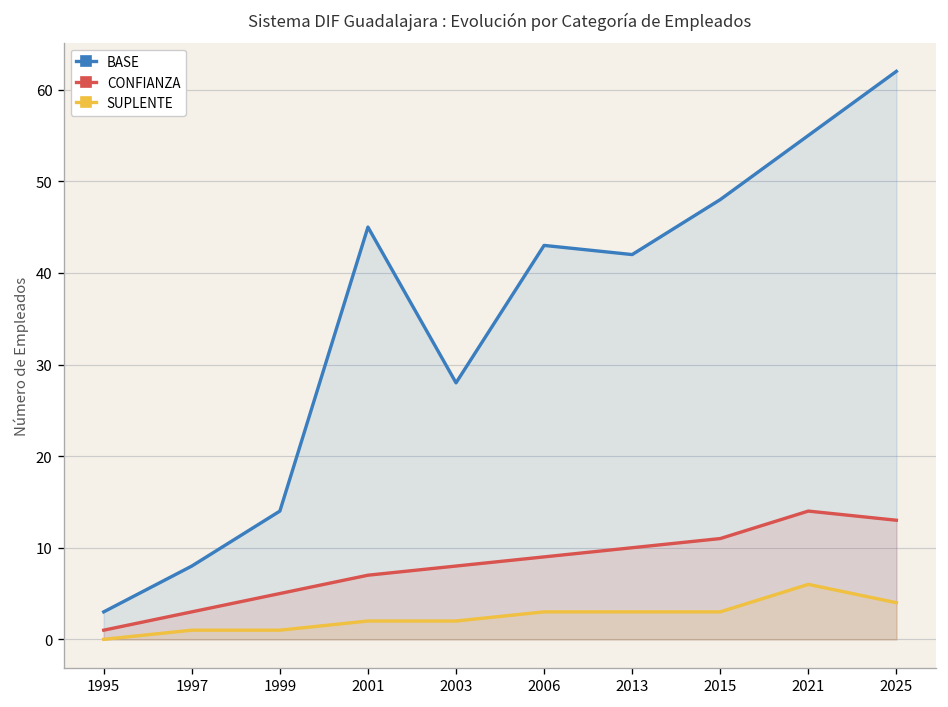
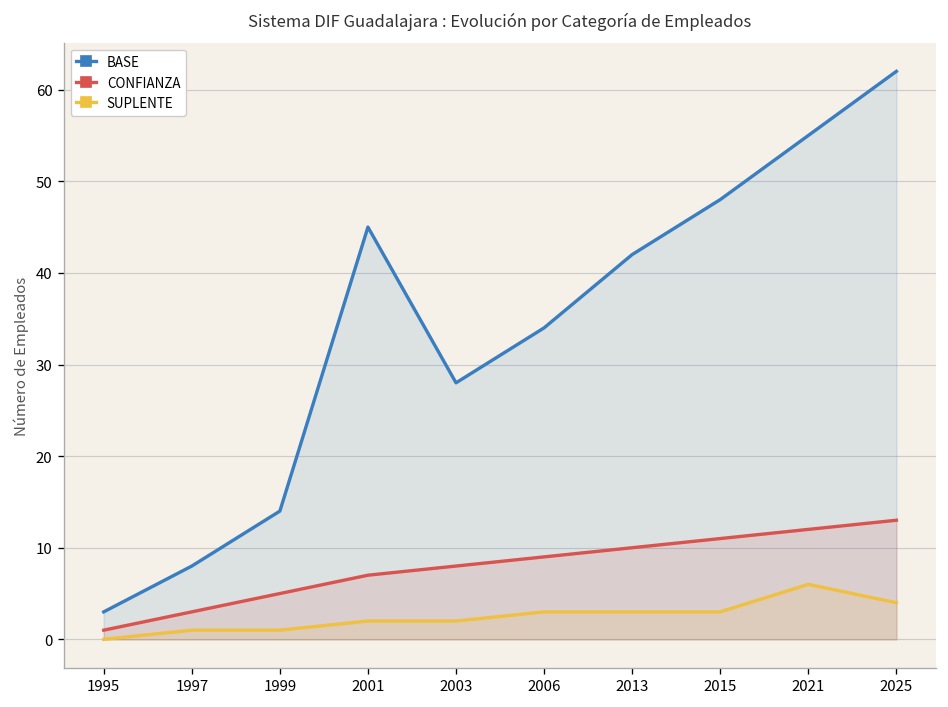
BASE, 2006: 43 -> 34
CONFIANZA, 2021: 14 -> 12
